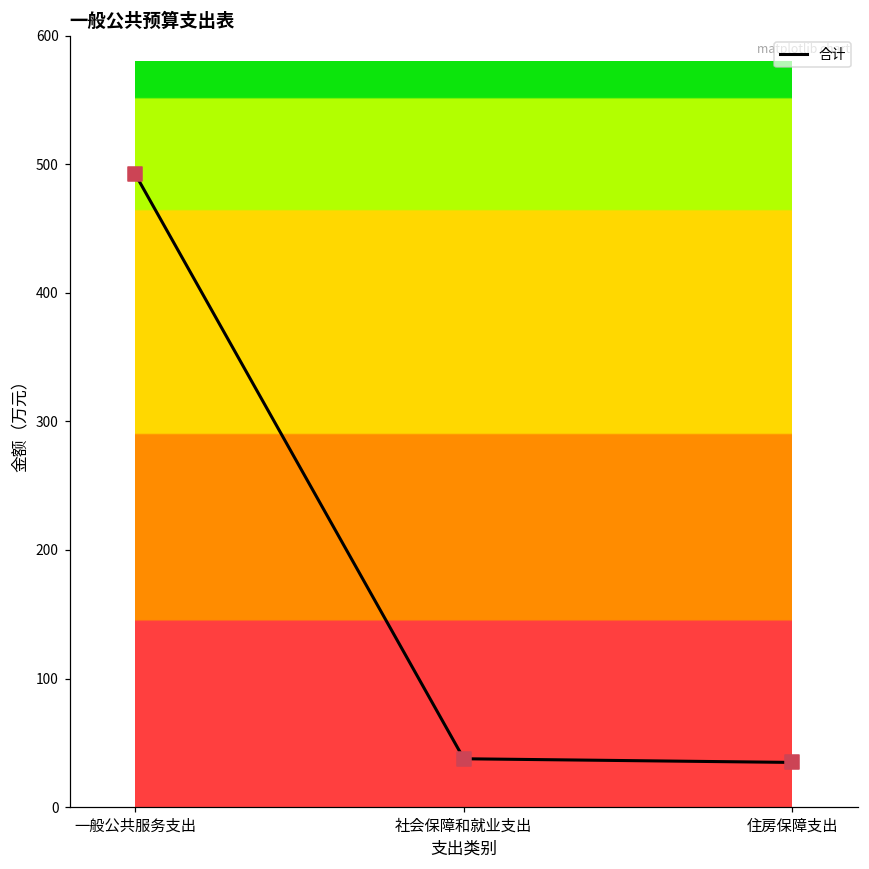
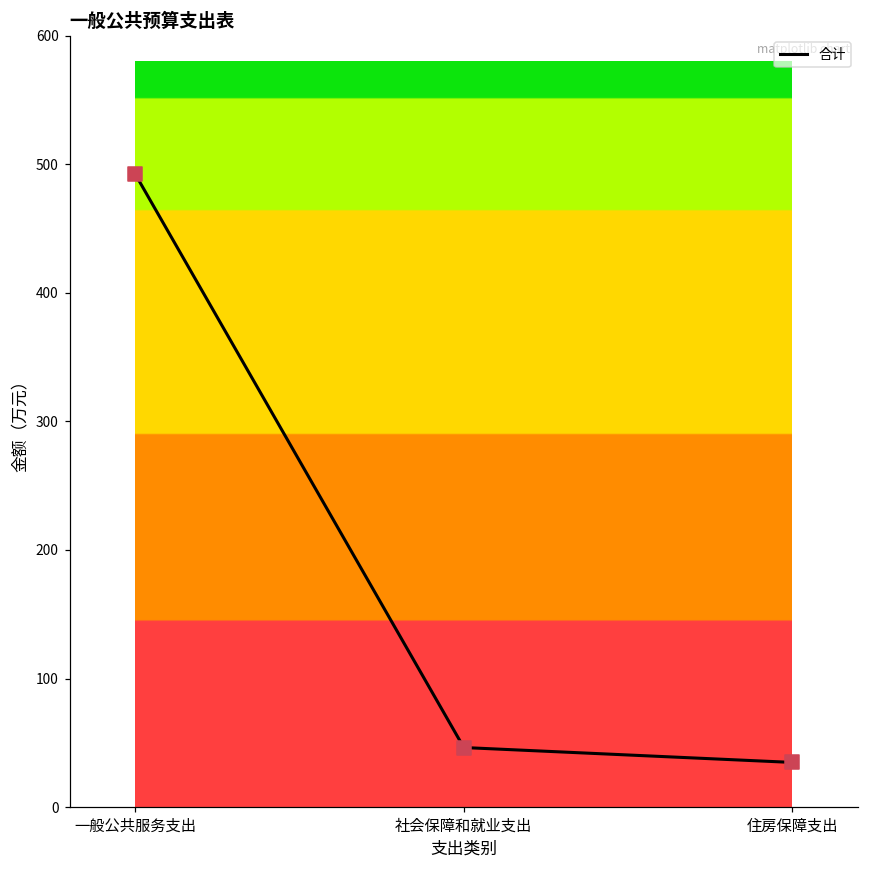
社会保障和就业支出: 38 -> 46
